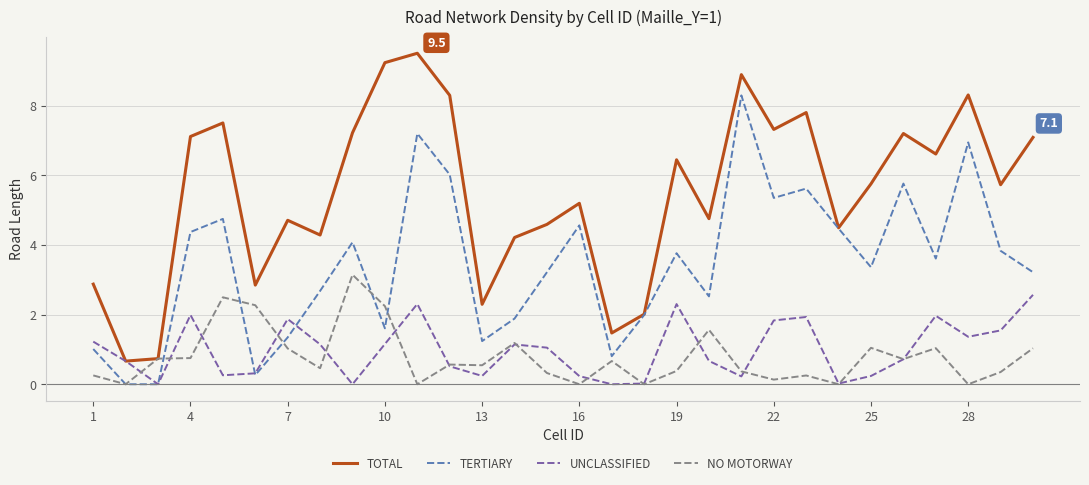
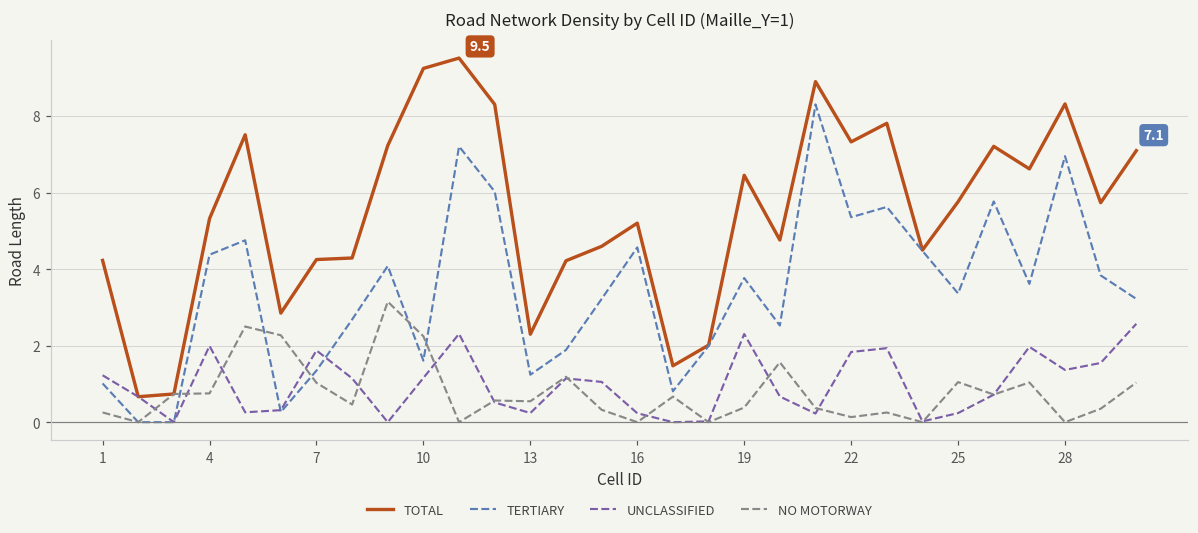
TOTAL, 1: 2.9 -> 4.2
TOTAL, 4: 7.1 -> 5.3
TOTAL, 7: 4.7 -> 4.2
